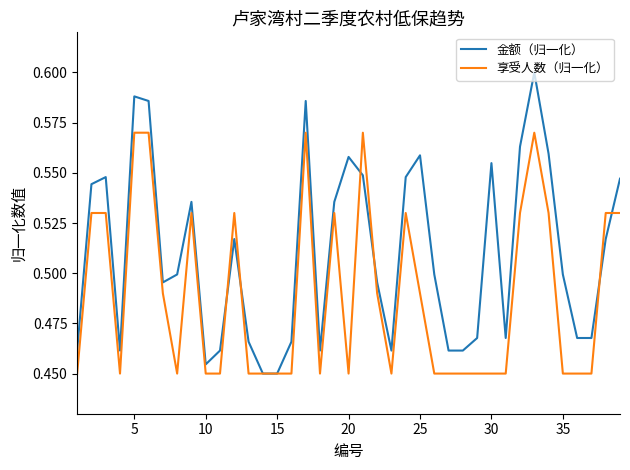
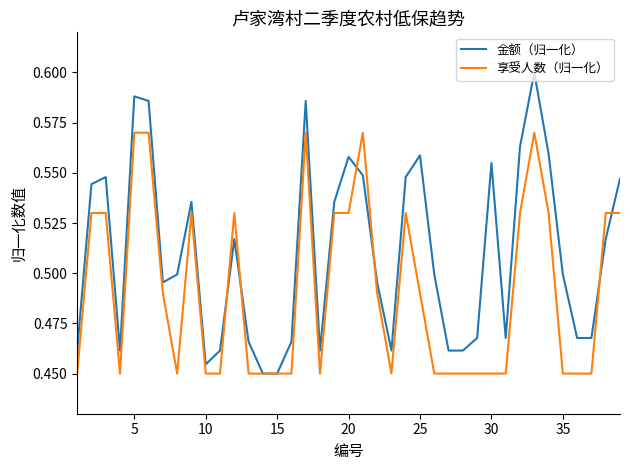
享受人数（归一化）, 20: 0.450 -> 0.530
